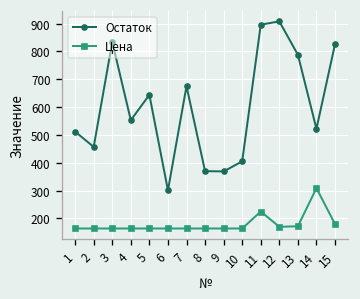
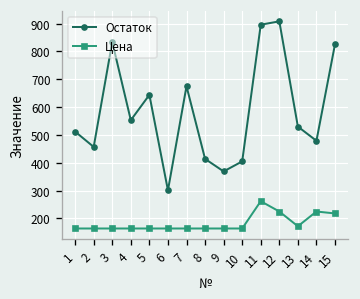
Остаток, 8: 370 -> 410
Цена, 11: 230 -> 260
Цена, 12: 170 -> 230
Остаток, 13: 790 -> 530
Остаток, 14: 520 -> 480
Цена, 14: 310 -> 230
Цена, 15: 180 -> 220
